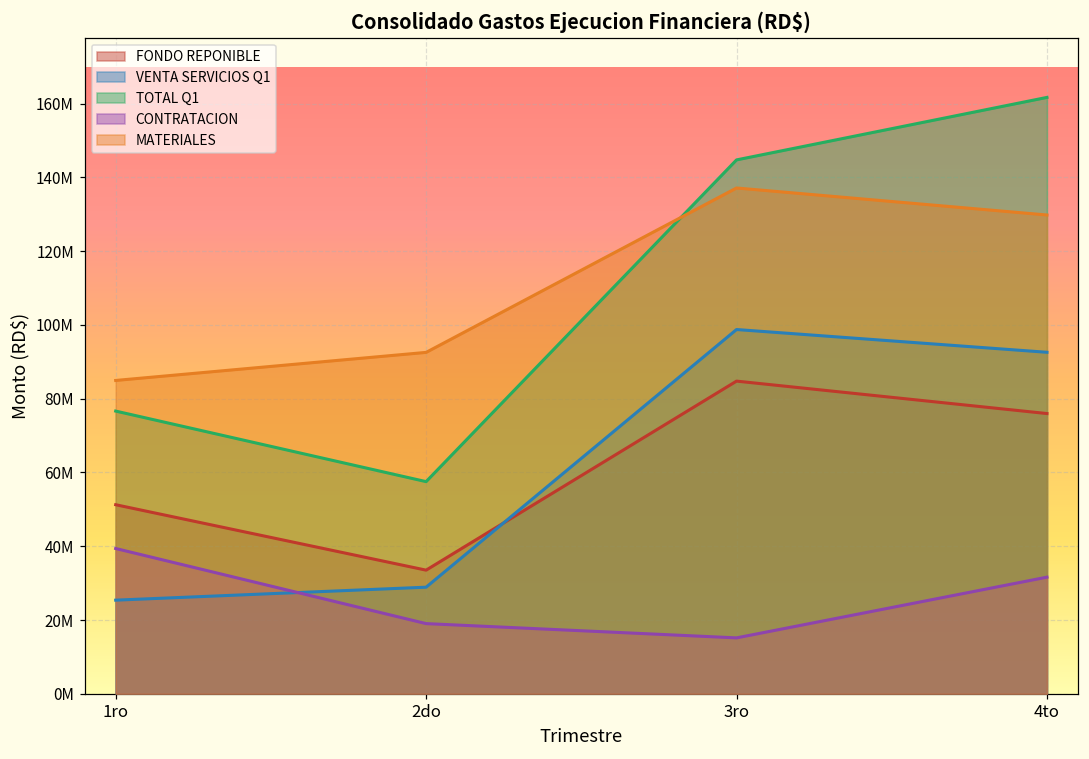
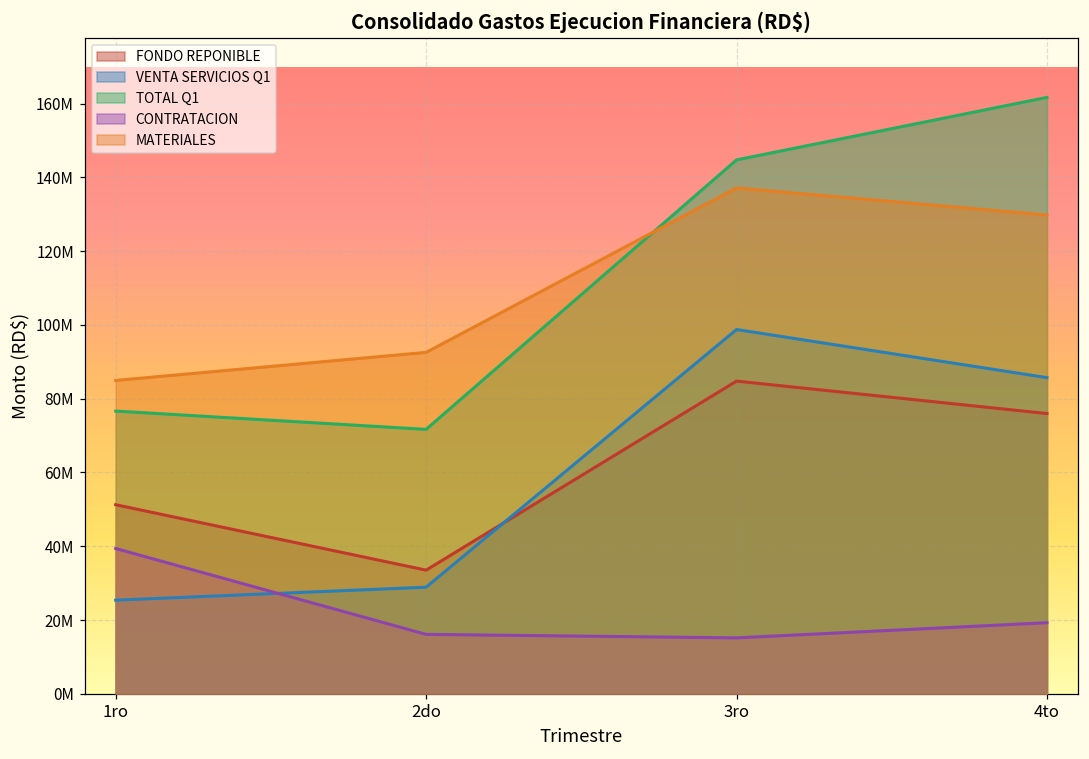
TOTAL Q1, 2do: 58000000 -> 72000000
CONTRATACION, 2do: 19000000 -> 16000000
VENTA SERVICIOS Q1, 4to: 93000000 -> 86000000
CONTRATACION, 4to: 32000000 -> 19000000
